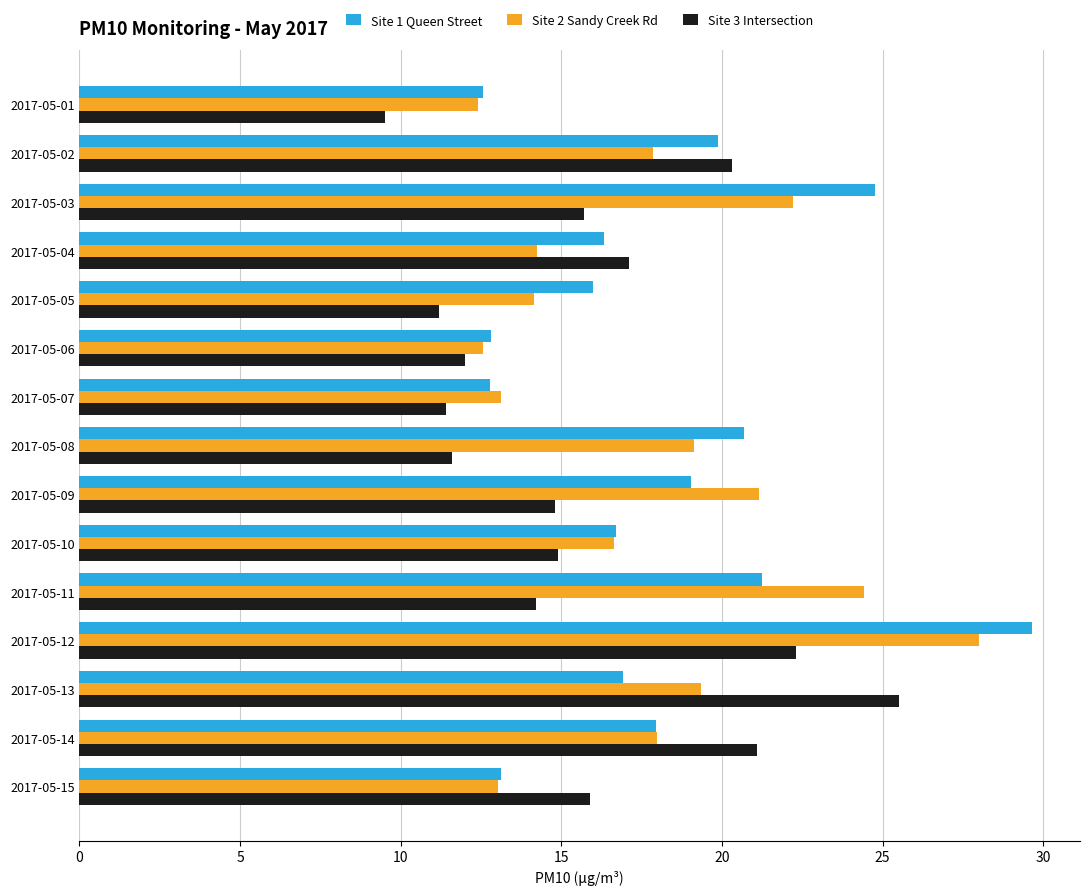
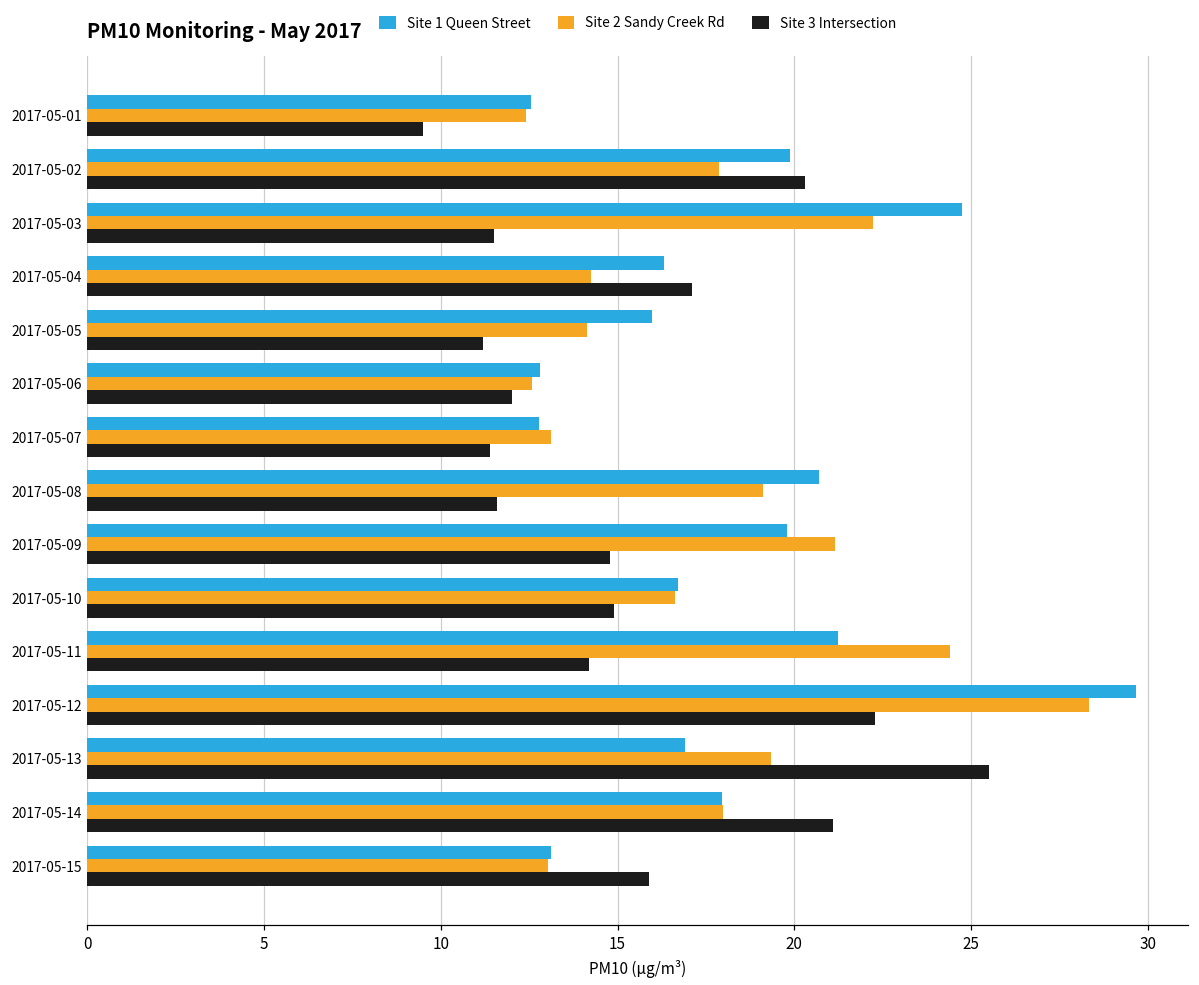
Site 3 Intersection, 2017-05-03: 15.7 -> 11.5
Site 1 Queen Street, 2017-05-09: 19.0 -> 19.8
Site 2 Sandy Creek Rd, 2017-05-12: 28.0 -> 28.3
